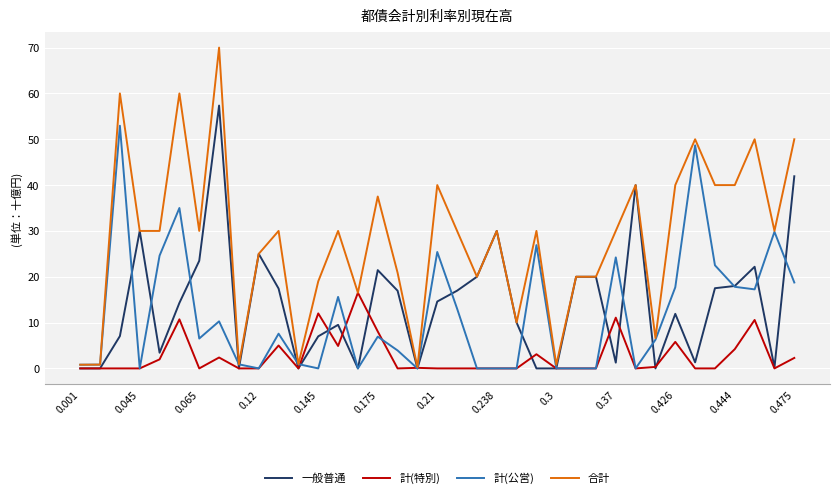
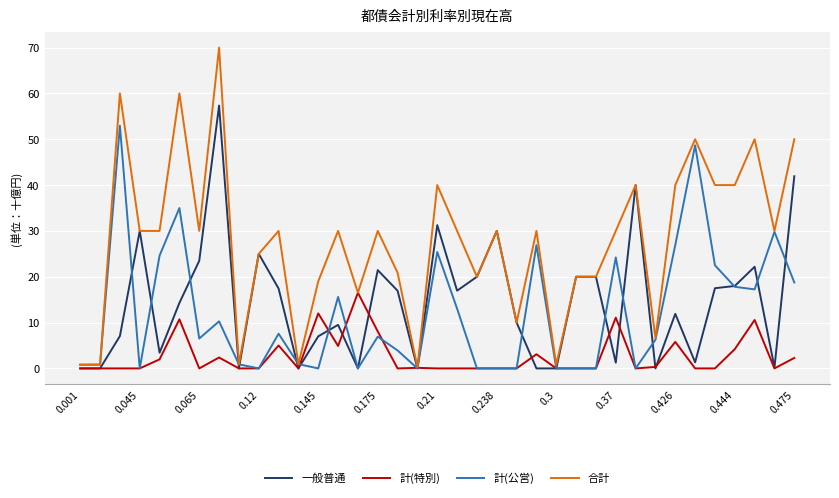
合計, 0.175: 38 -> 30
一般普通, 0.21: 15 -> 31
計(公営), 0.426: 18 -> 27
